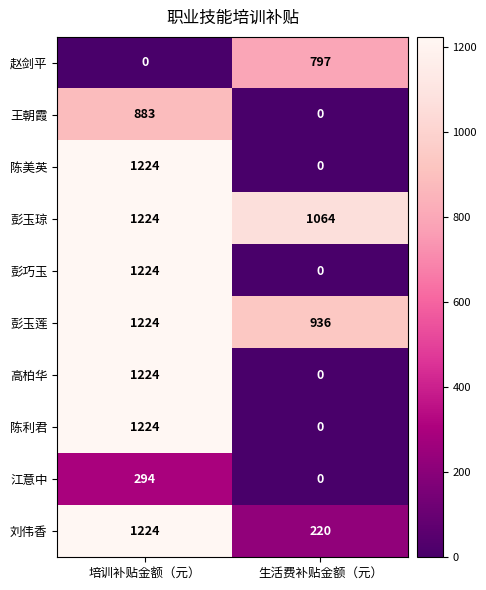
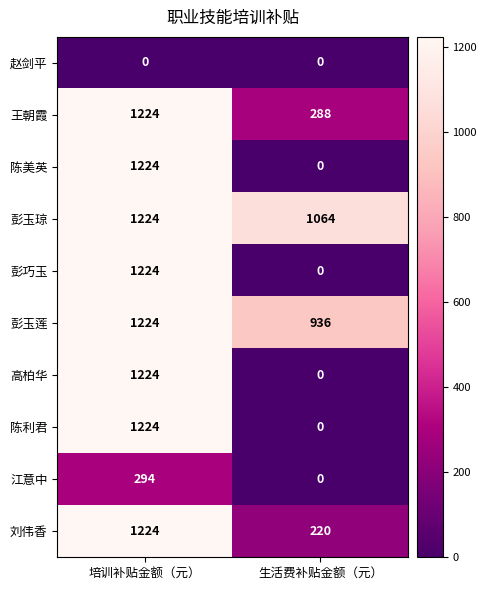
赵剑平, 生活费补贴金额（元）: 797 -> 0
王朝霞, 培训补贴金额（元）: 883 -> 1224
王朝霞, 生活费补贴金额（元）: 0 -> 288
